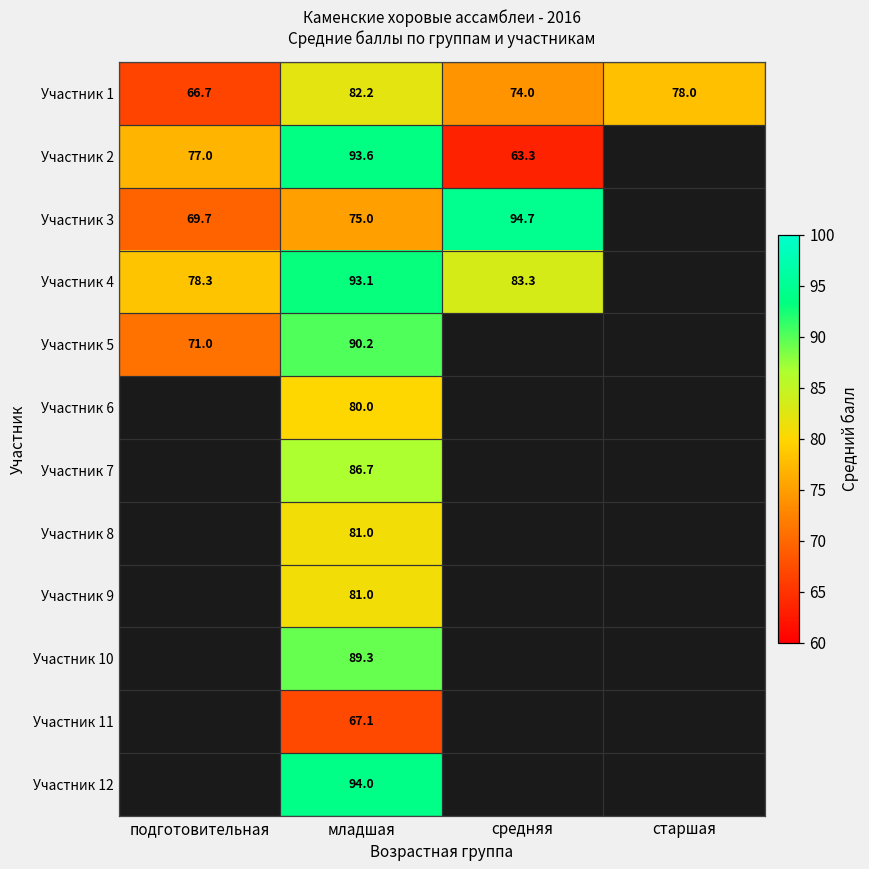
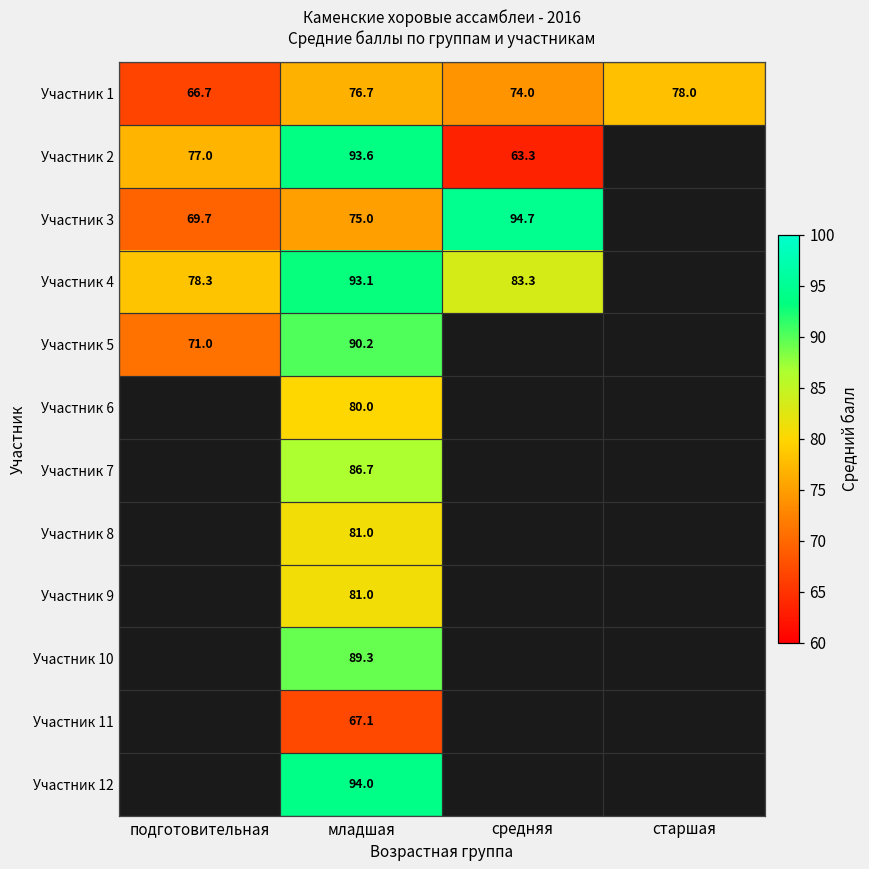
Участник 1, младшая: 82.2 -> 76.7
